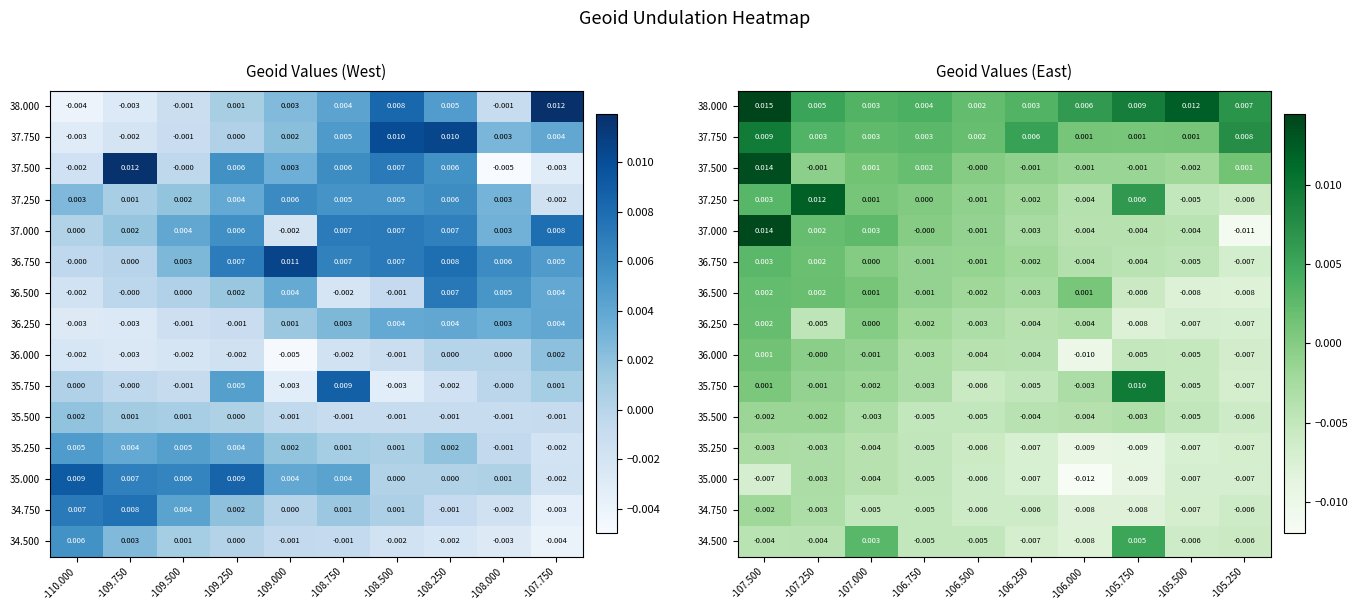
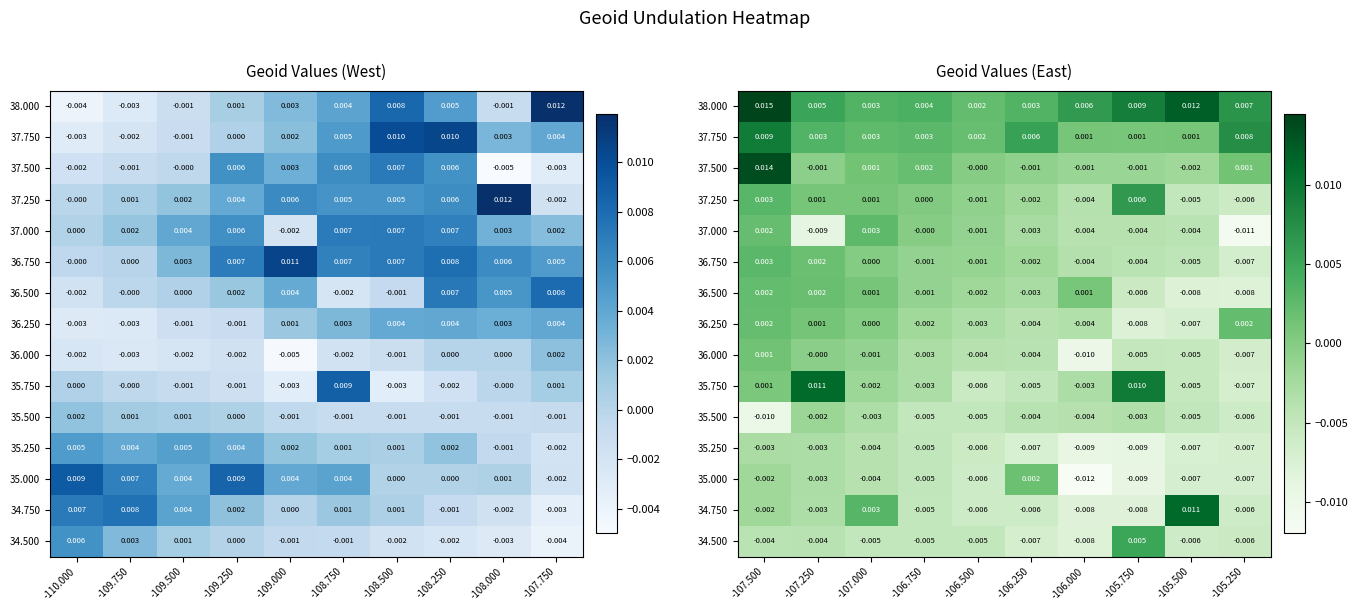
Geoid Values (West), 37.500, -109.750: 0.012 -> -0.001
Geoid Values (West), 37.250, -110.000: 0.003 -> -0.000
Geoid Values (West), 37.250, -108.000: 0.003 -> 0.012
Geoid Values (West), 37.000, -107.750: 0.008 -> 0.002
Geoid Values (West), 36.500, -107.750: 0.004 -> 0.008
Geoid Values (West), 35.750, -109.250: 0.005 -> -0.001
Geoid Values (West), 35.000, -109.500: 0.006 -> 0.004
Geoid Values (East), 37.250, -107.250: 0.012 -> 0.001
Geoid Values (East), 37.000, -107.500: 0.014 -> 0.002
Geoid Values (East), 37.000, -107.250: 0.002 -> -0.009
Geoid Values (East), 36.250, -107.250: -0.005 -> 0.001
Geoid Values (East), 36.250, -105.250: -0.007 -> 0.002
Geoid Values (East), 35.750, -107.250: -0.001 -> 0.011
Geoid Values (East), 35.500, -107.500: -0.002 -> -0.010
Geoid Values (East), 35.000, -107.500: -0.007 -> -0.002
Geoid Values (East), 35.000, -106.250: -0.007 -> 0.002
Geoid Values (East), 34.750, -107.000: -0.005 -> 0.003
Geoid Values (East), 34.750, -105.500: -0.007 -> 0.011
Geoid Values (East), 34.500, -107.000: 0.003 -> -0.005
